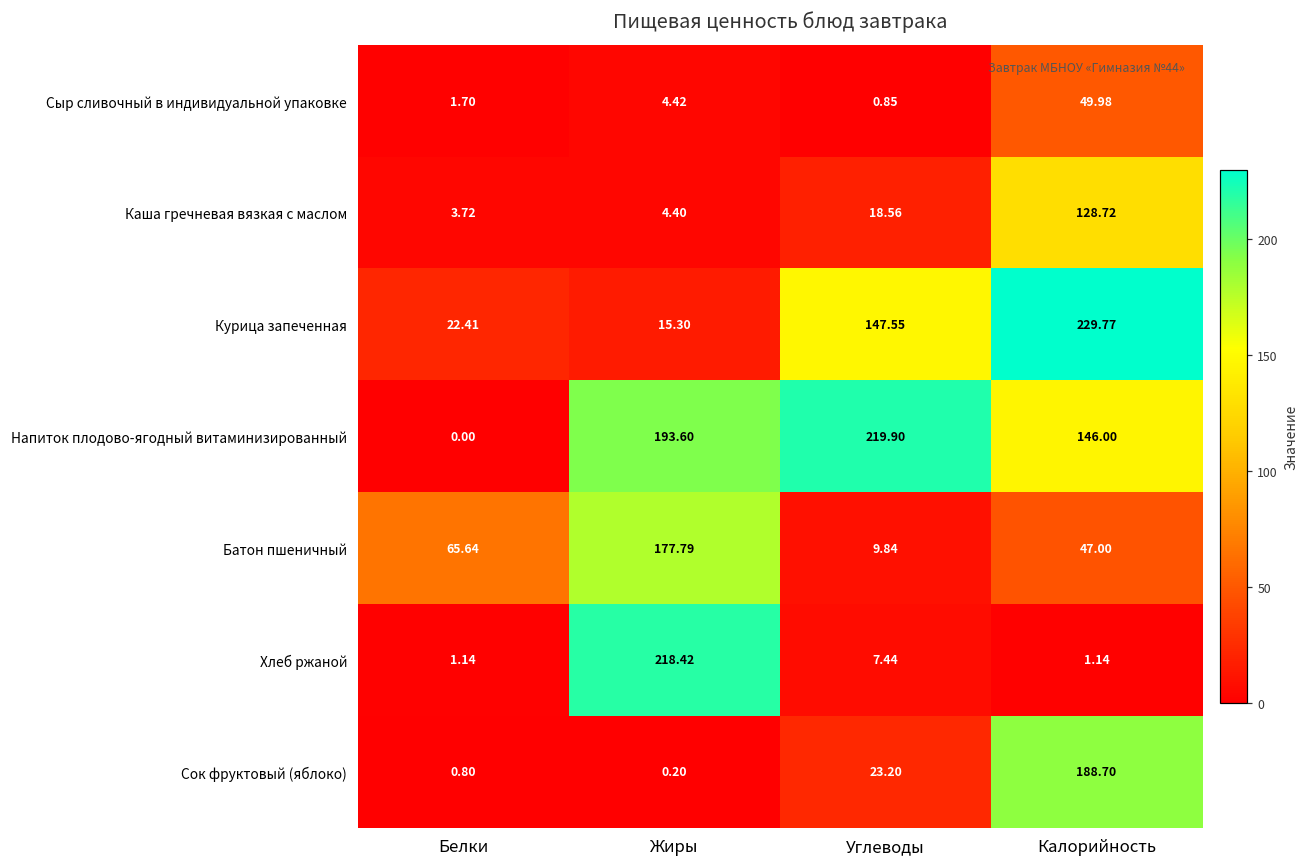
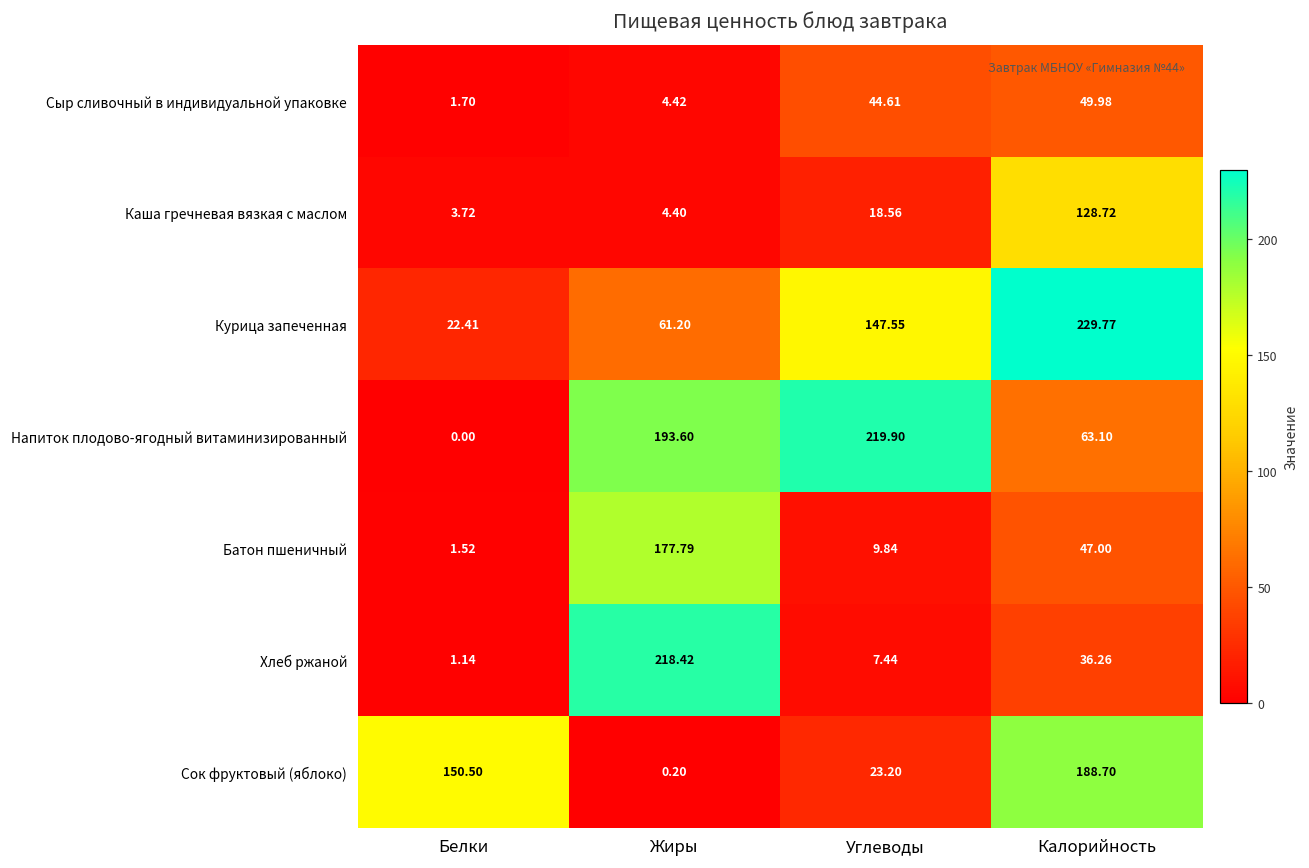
Сыр сливочный в индивидуальной упаковке, Углеводы: 0.85 -> 44.61
Курица запеченная, Жиры: 15.30 -> 61.20
Напиток плодово-ягодный витаминизированный, Калорийность: 146.00 -> 63.10
Батон пшеничный, Белки: 65.64 -> 1.52
Хлеб ржаной, Калорийность: 1.14 -> 36.26
Сок фруктовый (яблоко), Белки: 0.80 -> 150.50
